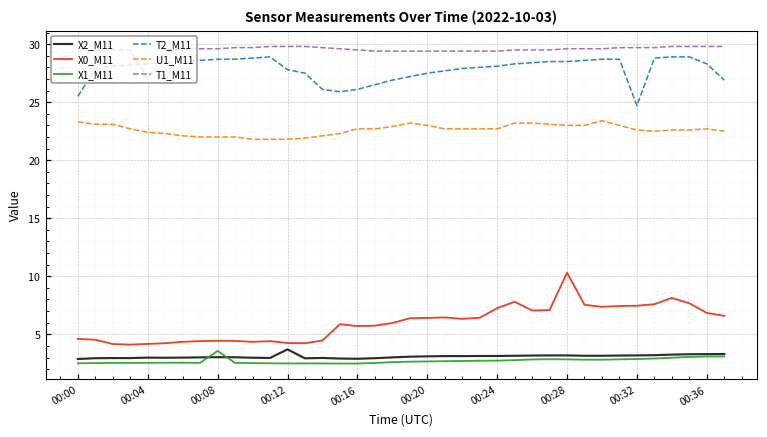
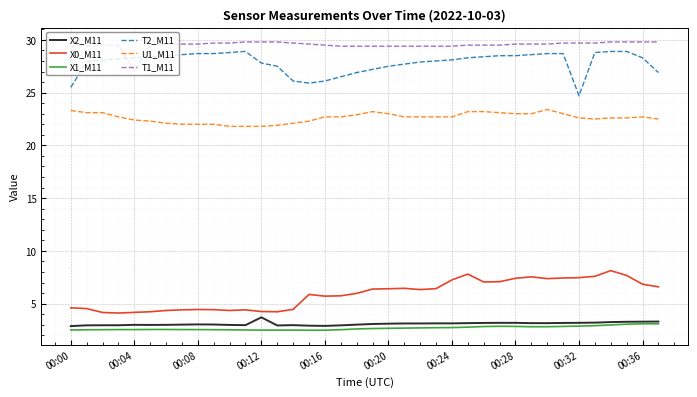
X1_M11, 00:08: 3.6 -> 2.5
X0_M11, 00:28: 10.3 -> 7.4
